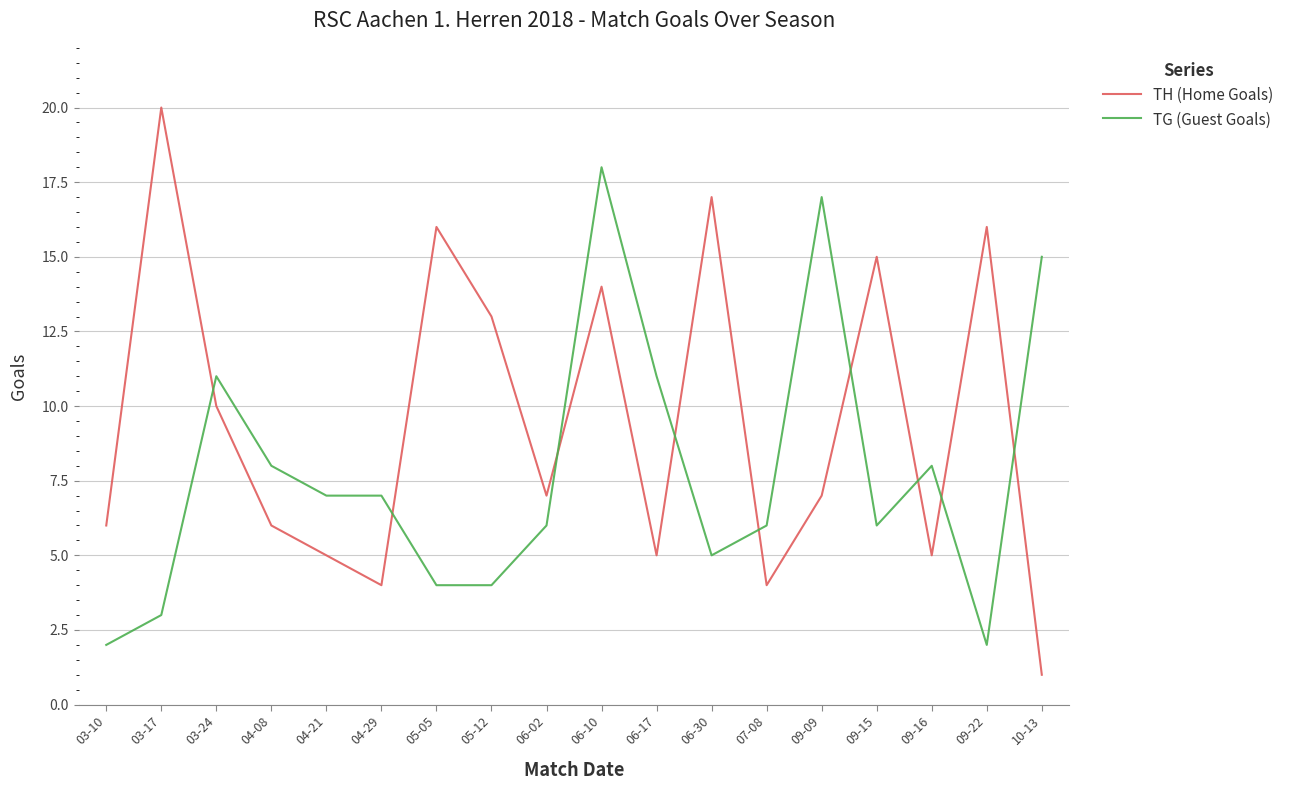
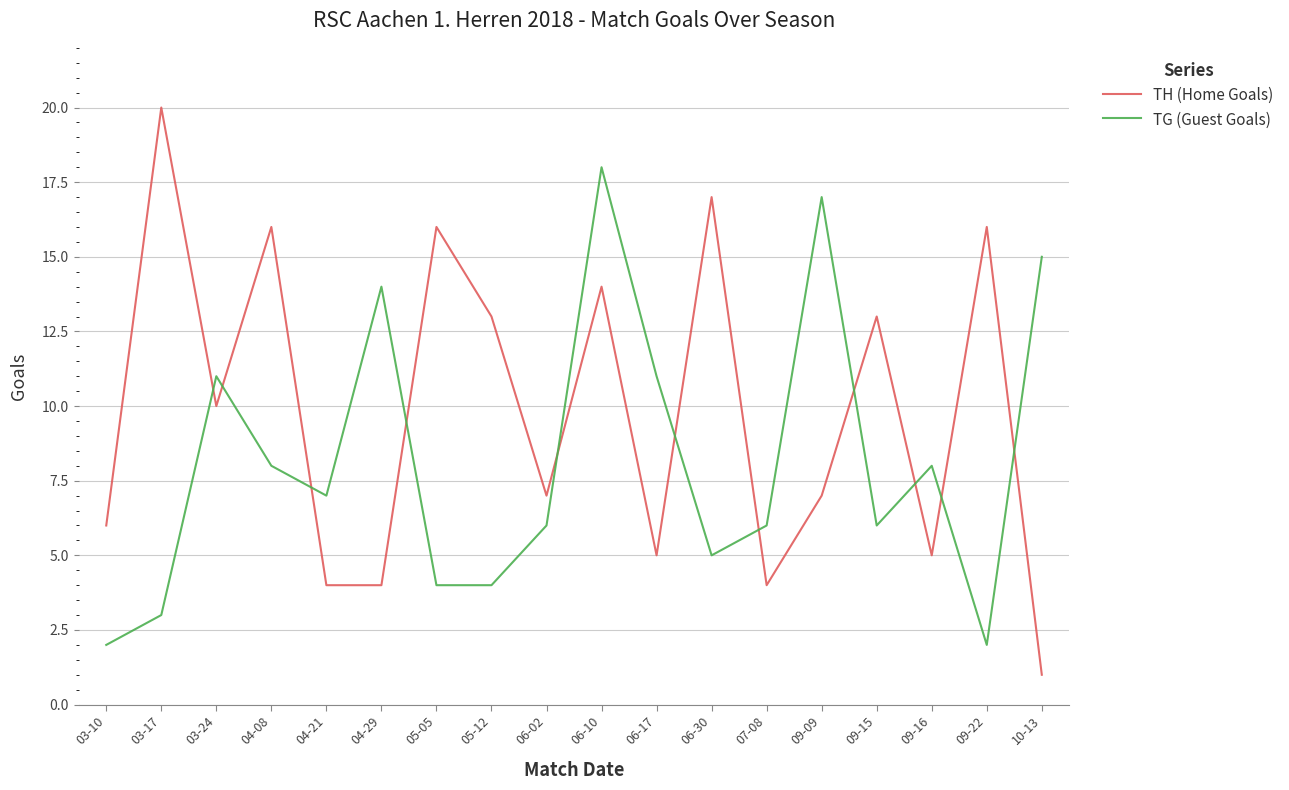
TH (Home Goals), 04-08: 6 -> 16
TH (Home Goals), 04-21: 5 -> 4
TG (Guest Goals), 04-29: 7 -> 14
TH (Home Goals), 09-15: 15 -> 13
